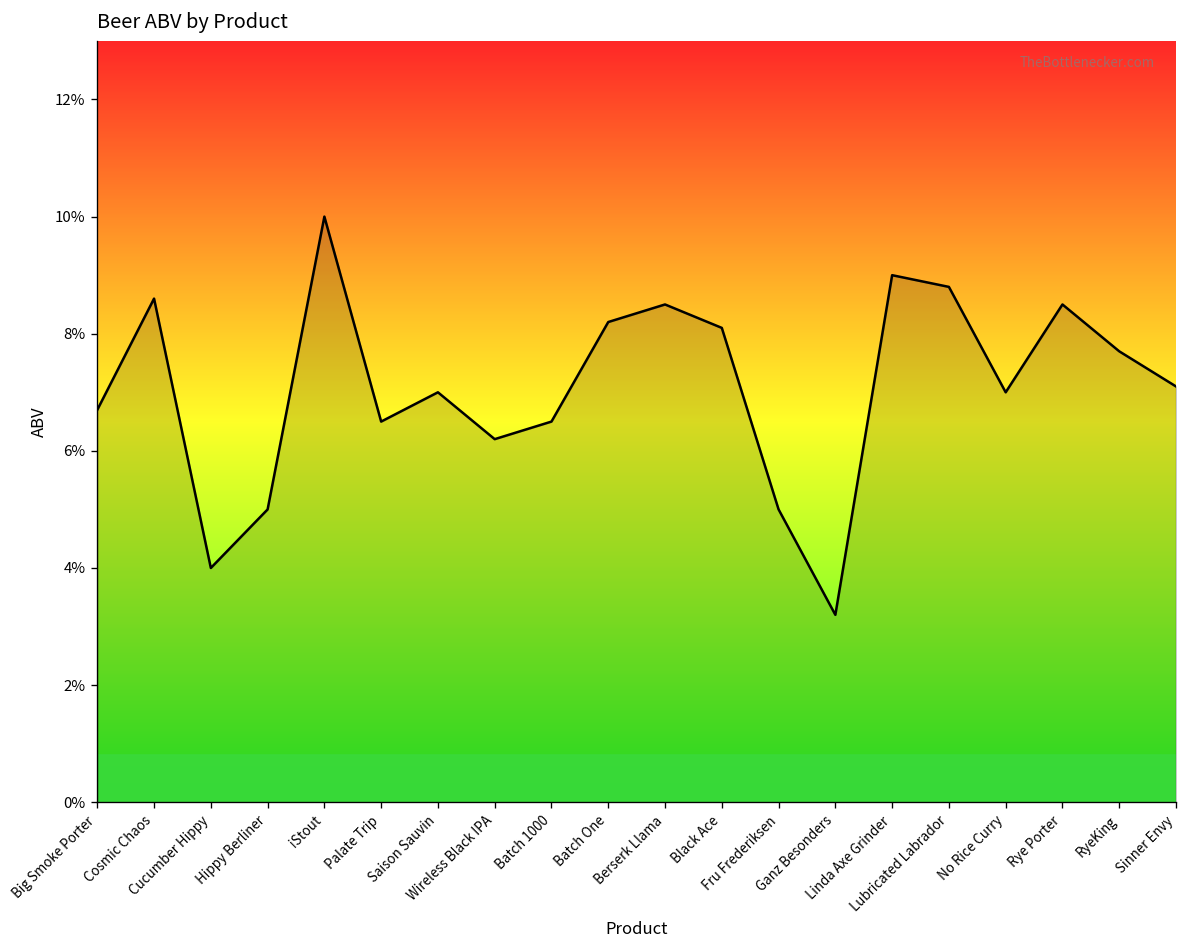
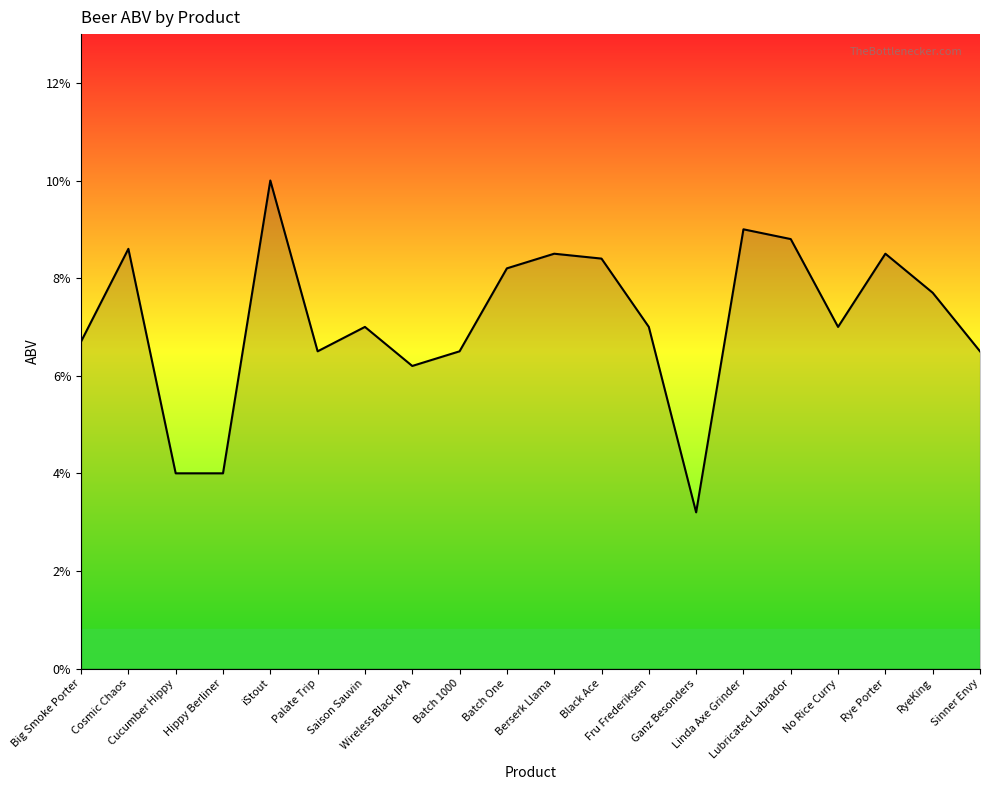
Hippy Berliner: 5.0% -> 4.0%
Black Ace: 8.1% -> 8.4%
Fru Frederiksen: 5.0% -> 7.0%
Sinner Envy: 7.1% -> 6.5%
